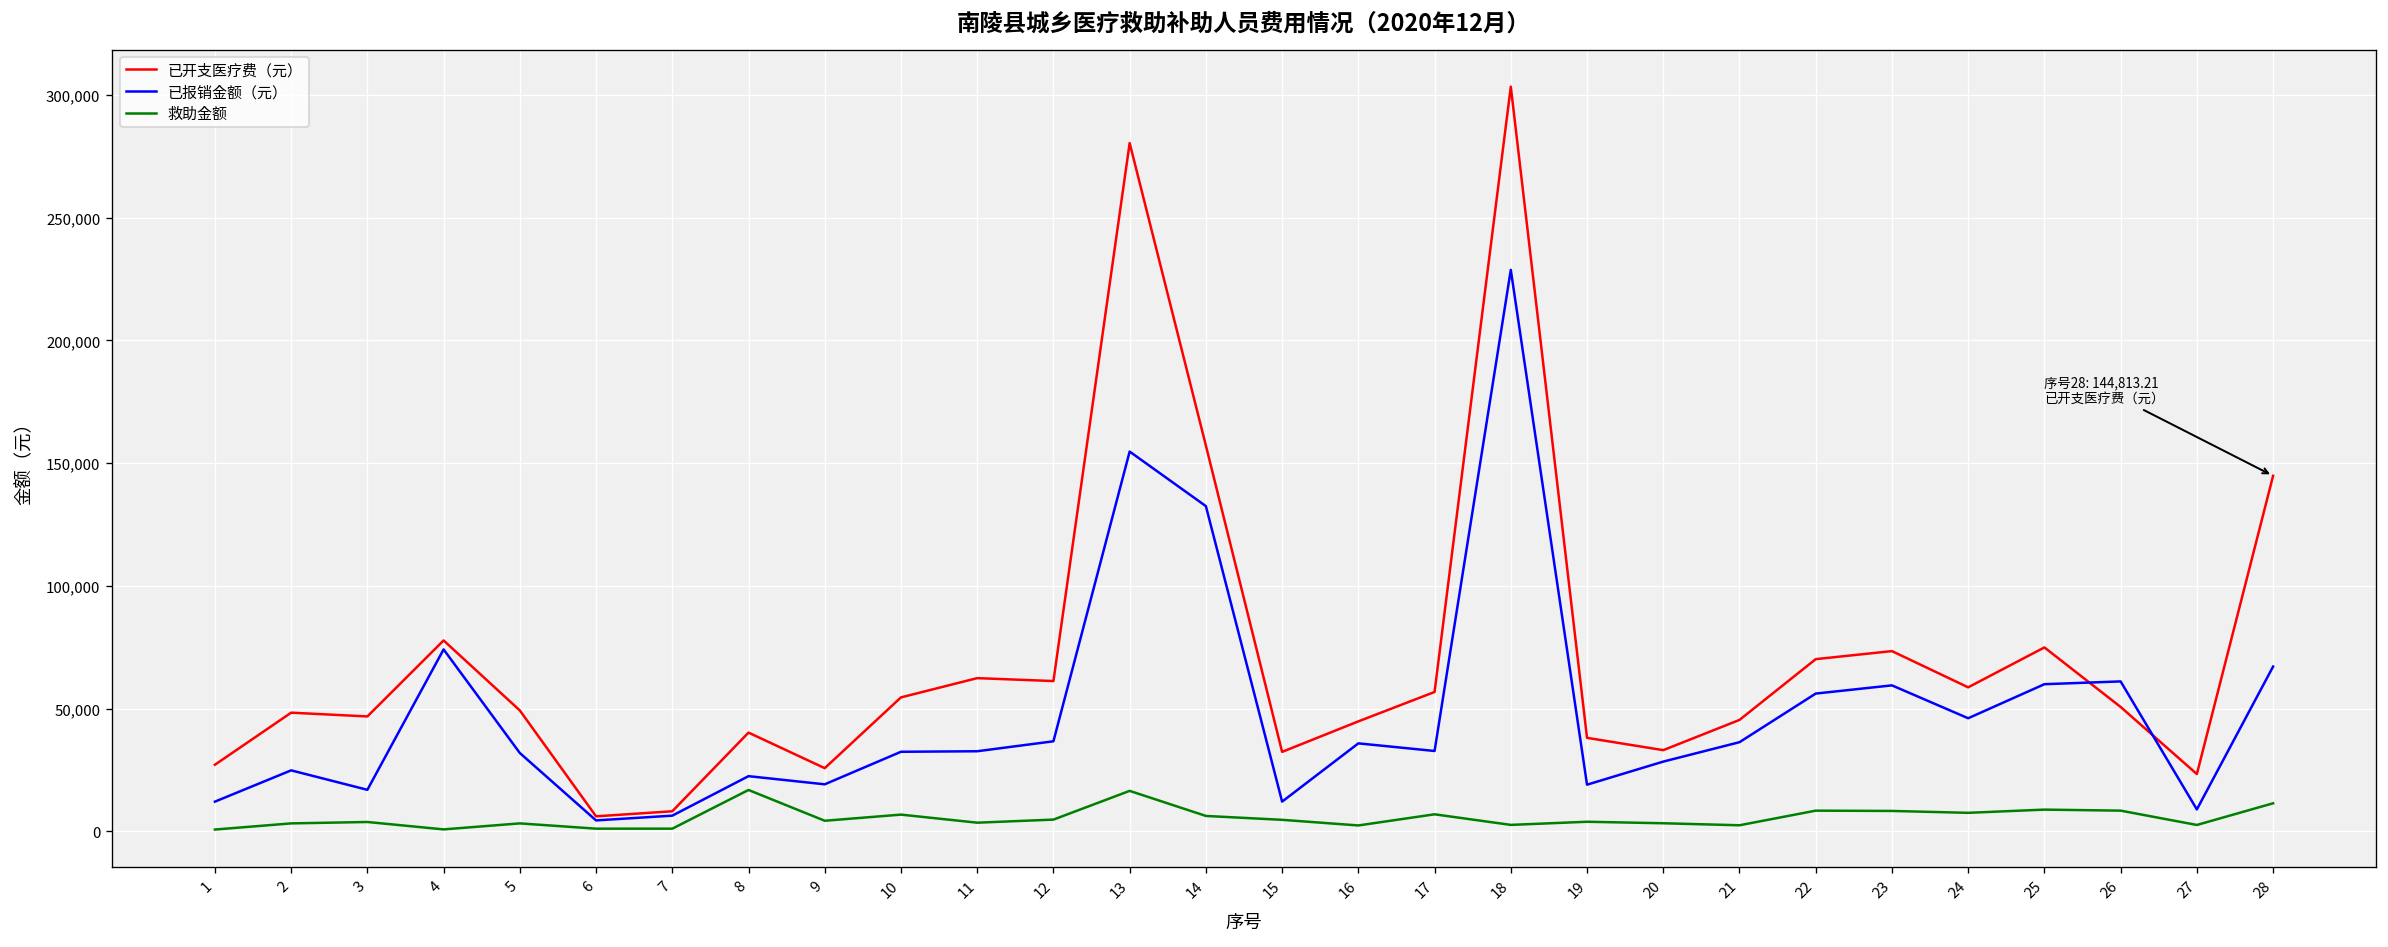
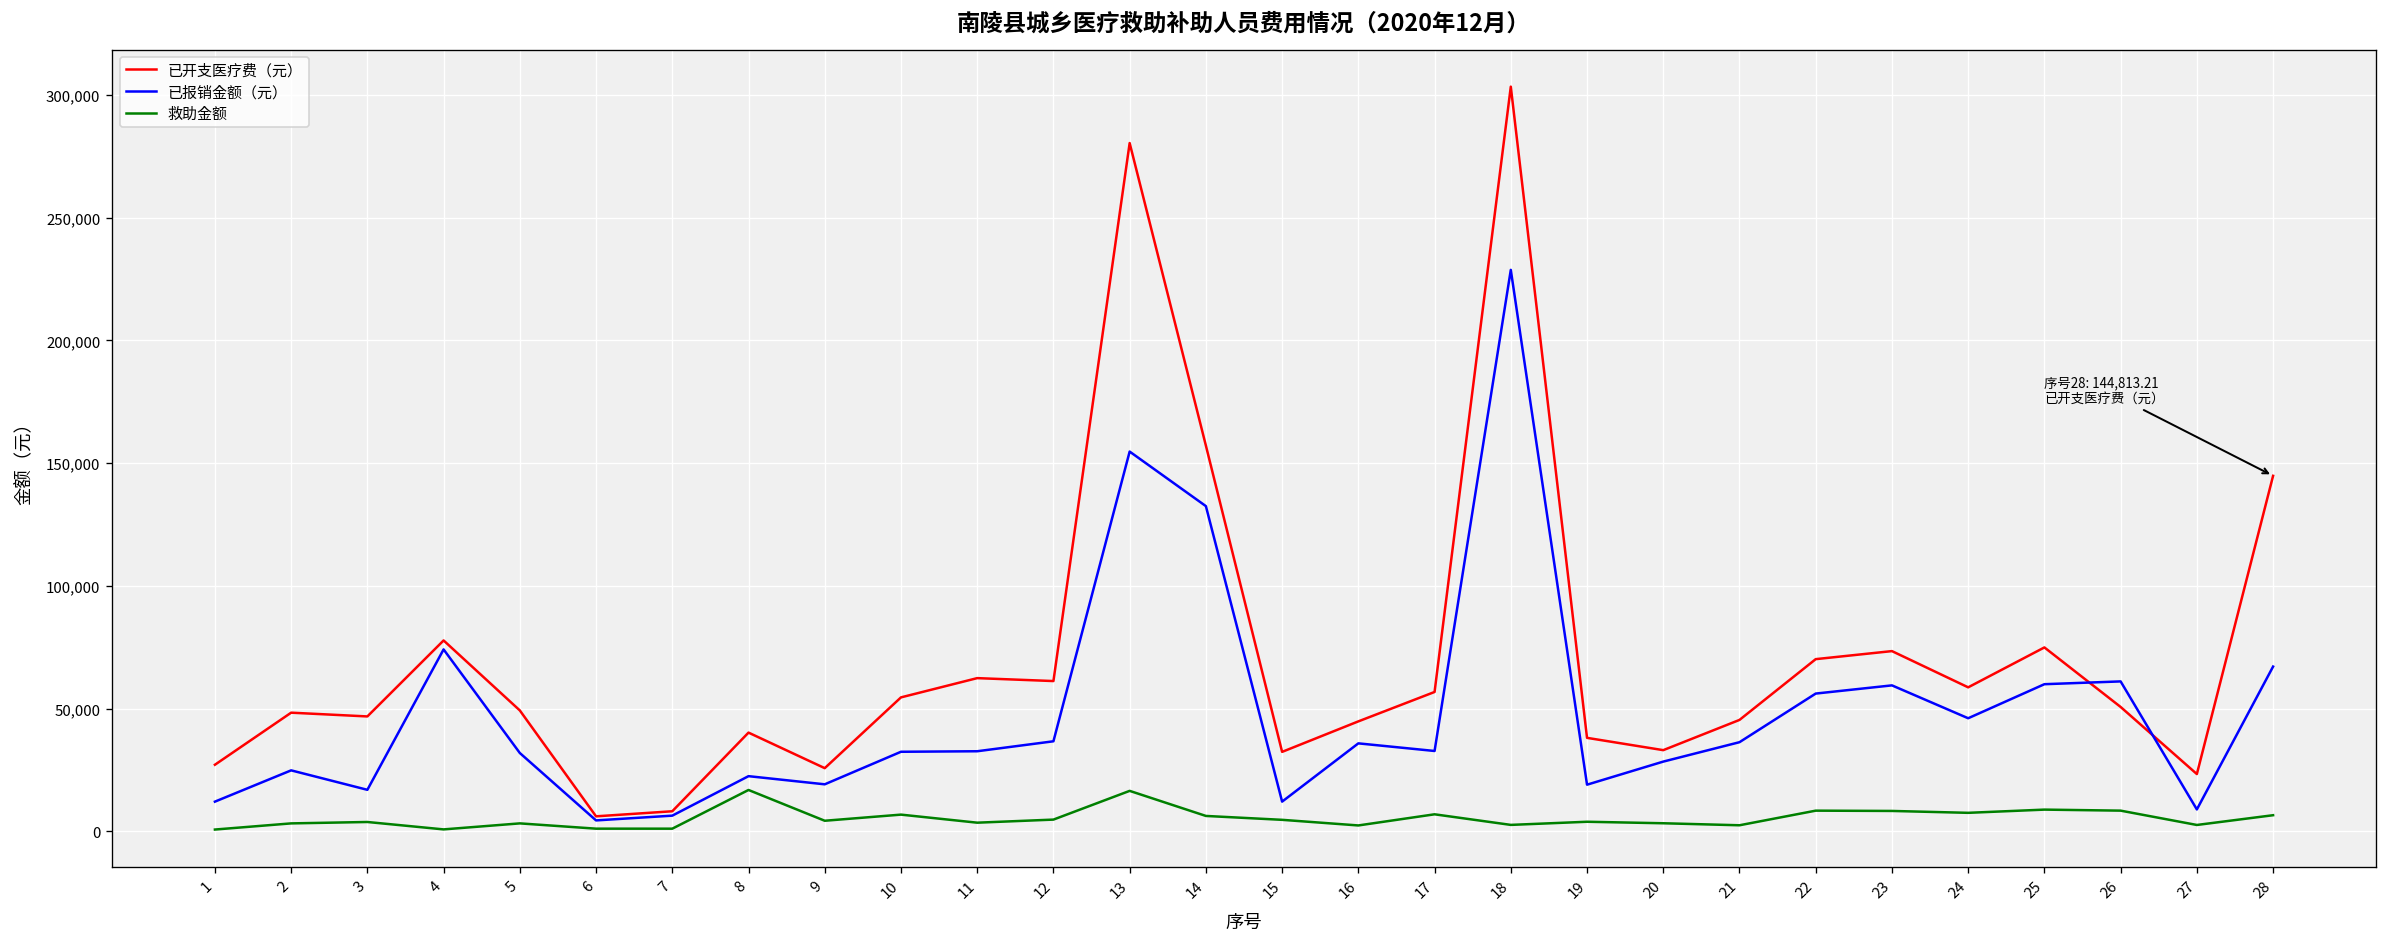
救助金额, 28: 11,000 -> 7,000
